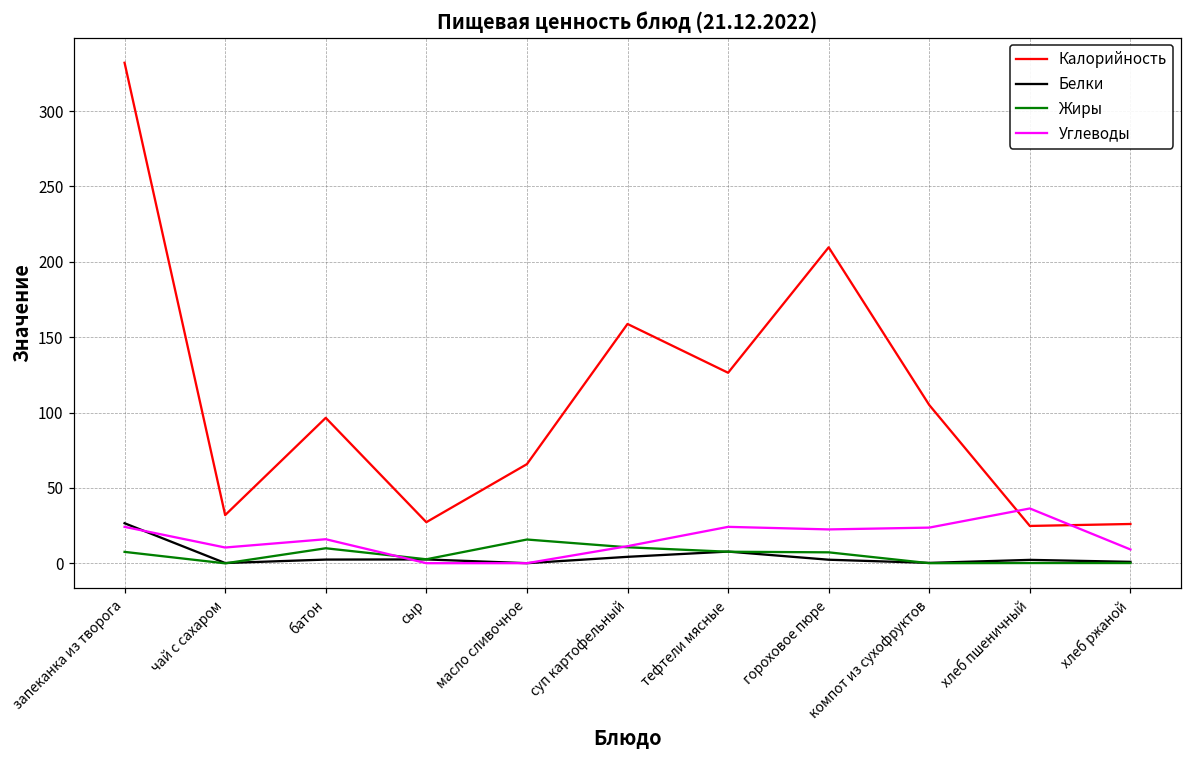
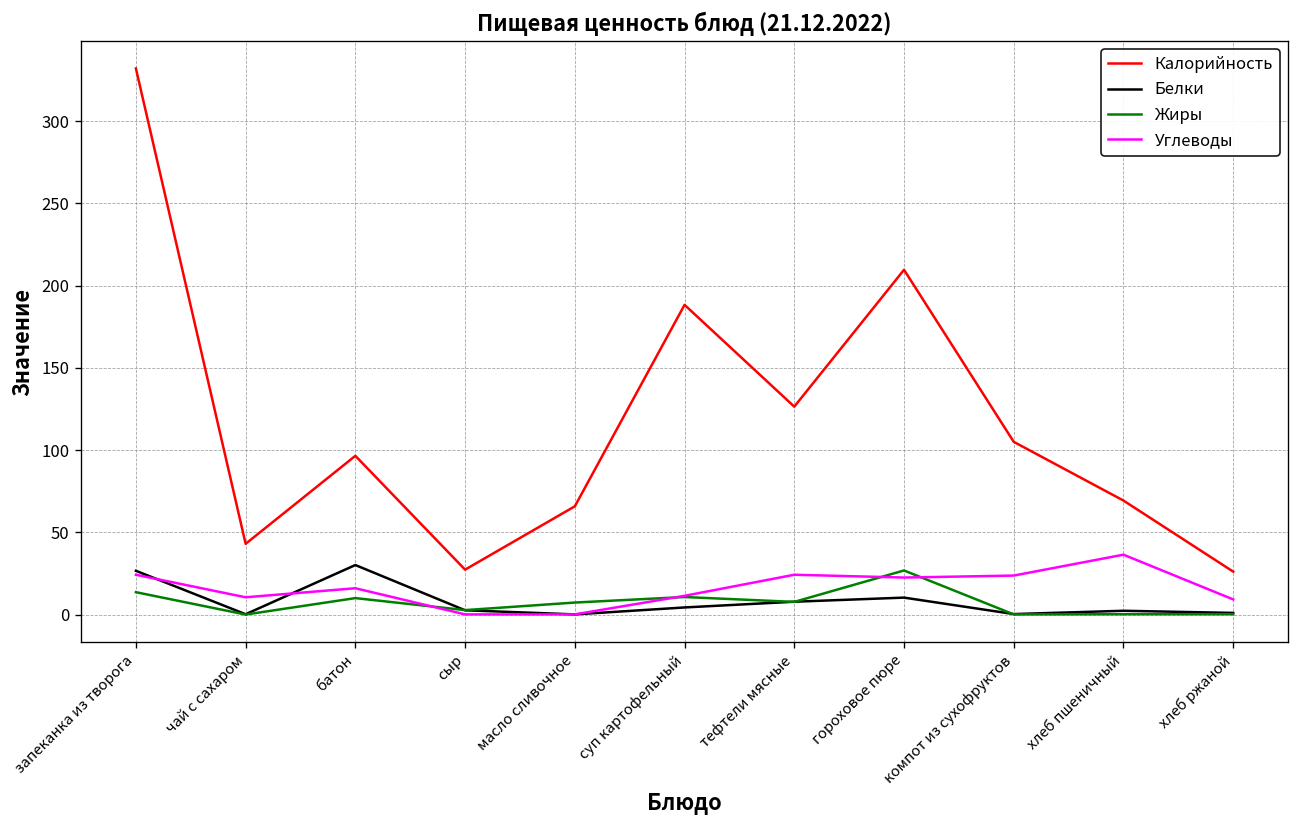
Жиры, запеканка из творога: 8 -> 14
Калорийность, чай с сахаром: 32 -> 43
Белки, батон: 3 -> 30
Жиры, масло сливочное: 16 -> 7
Калорийность, суп картофельный: 159 -> 188
Белки, гороховое пюре: 2 -> 10
Жиры, гороховое пюре: 7 -> 27
Калорийность, хлеб пшеничный: 25 -> 69
